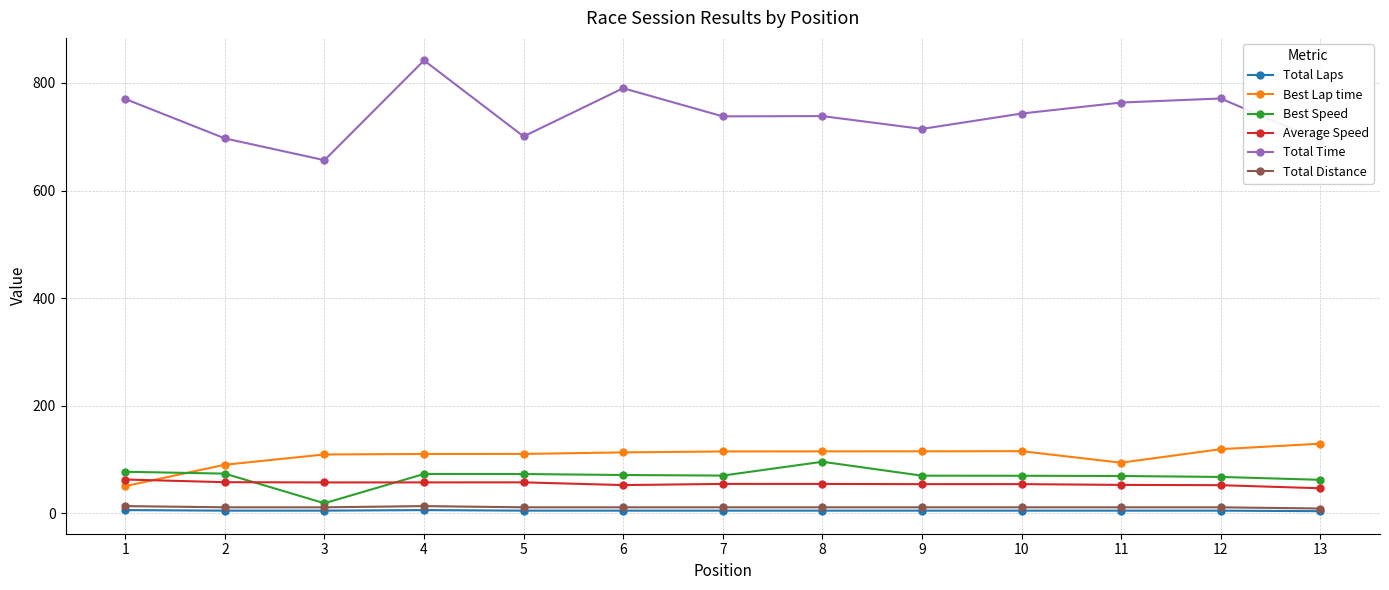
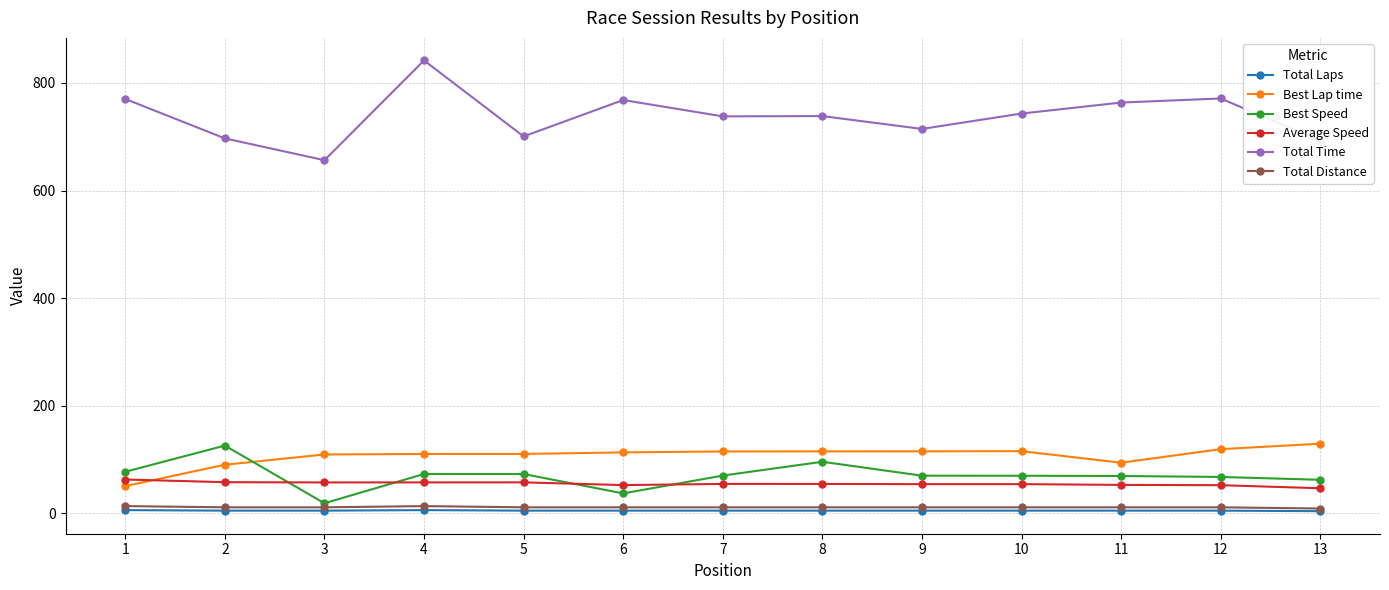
Best Speed, 2: 70 -> 130
Best Speed, 6: 70 -> 40
Total Time, 6: 790 -> 770
